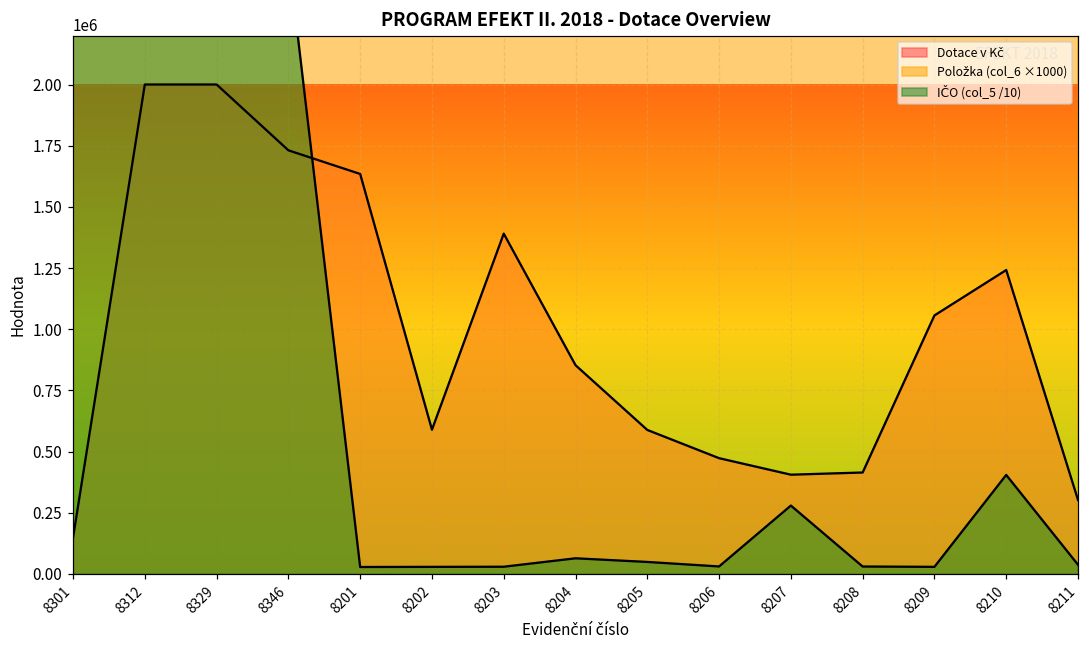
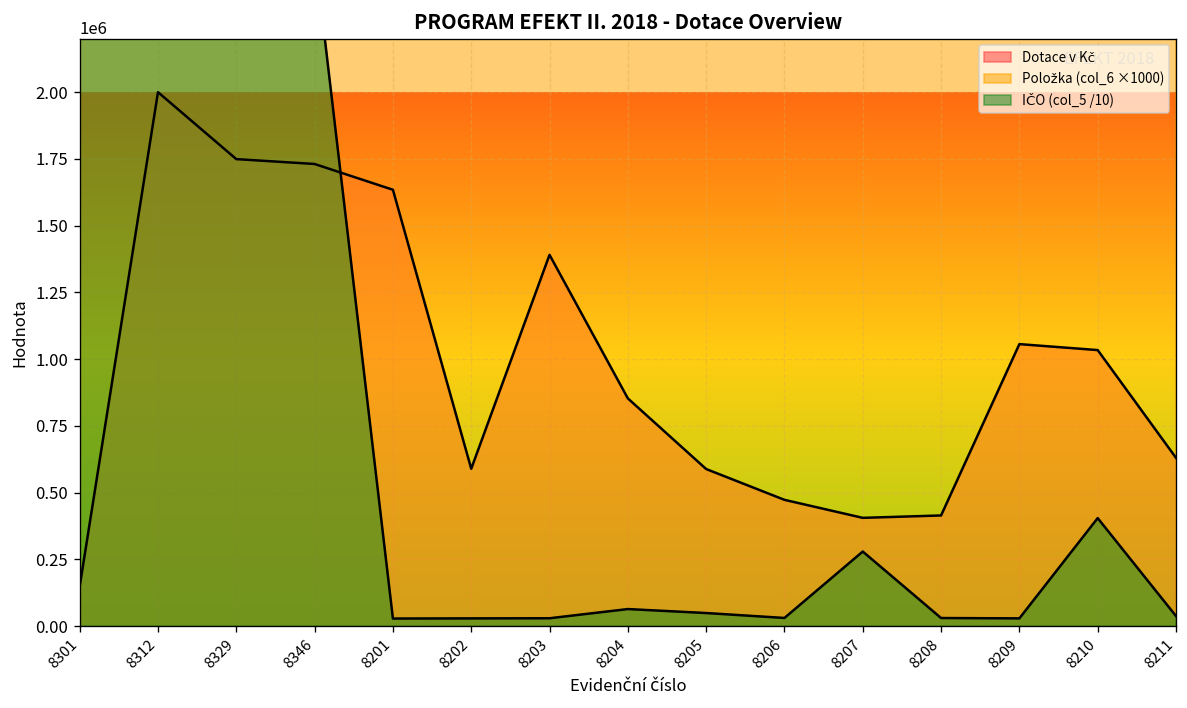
Dotace v Kč, 8329: 2000000 -> 1750000
Dotace v Kč, 8210: 1240000 -> 1030000
Dotace v Kč, 8211: 300000 -> 630000
